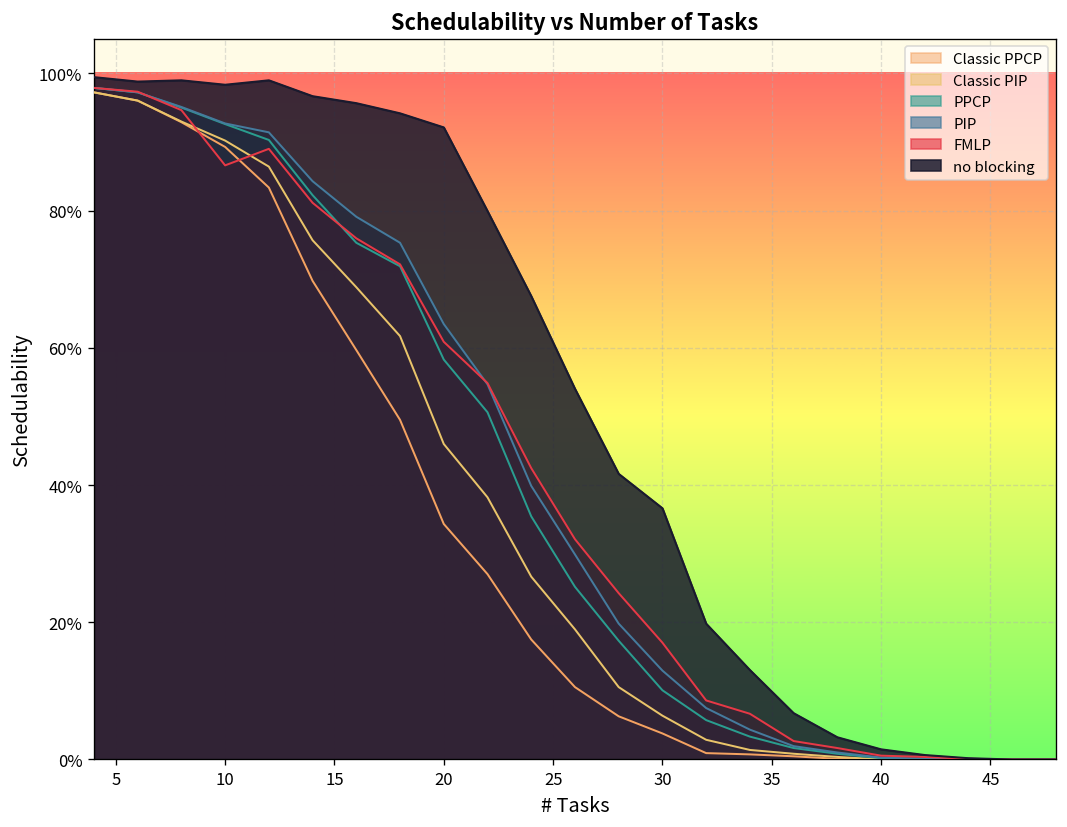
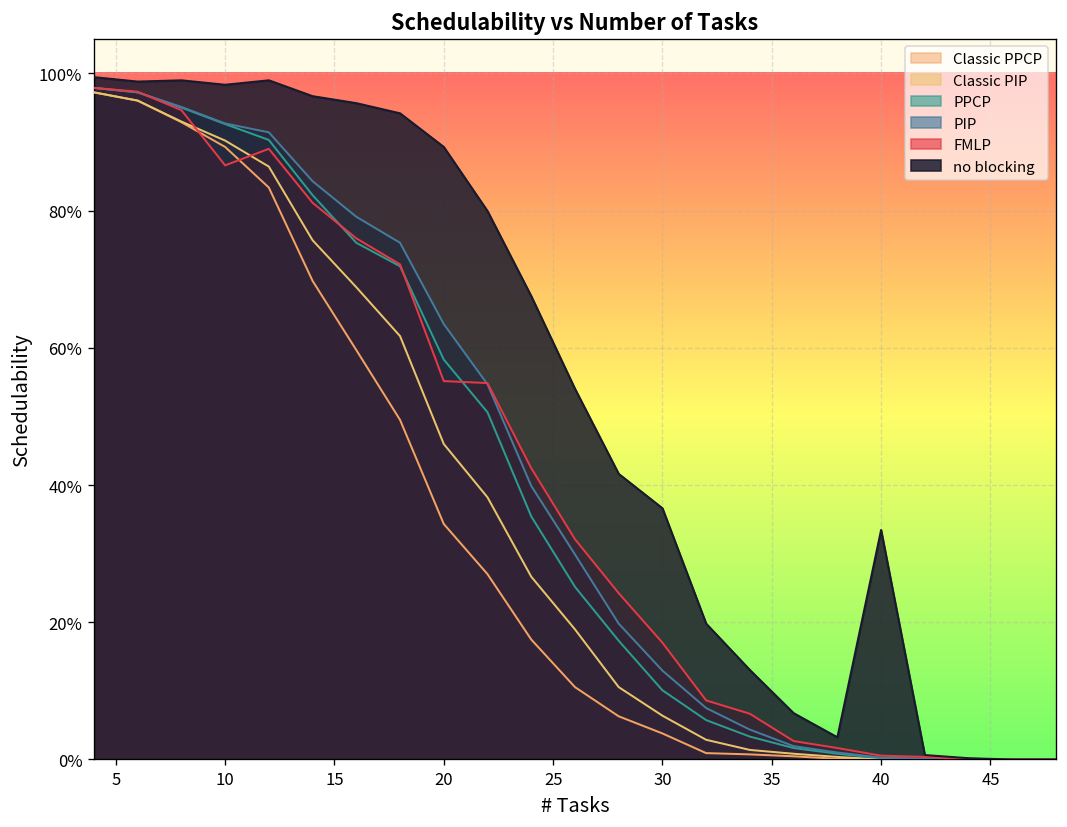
FMLP, 20: 61% -> 55%
no blocking, 20: 92% -> 89%
no blocking, 40: 1% -> 33%
